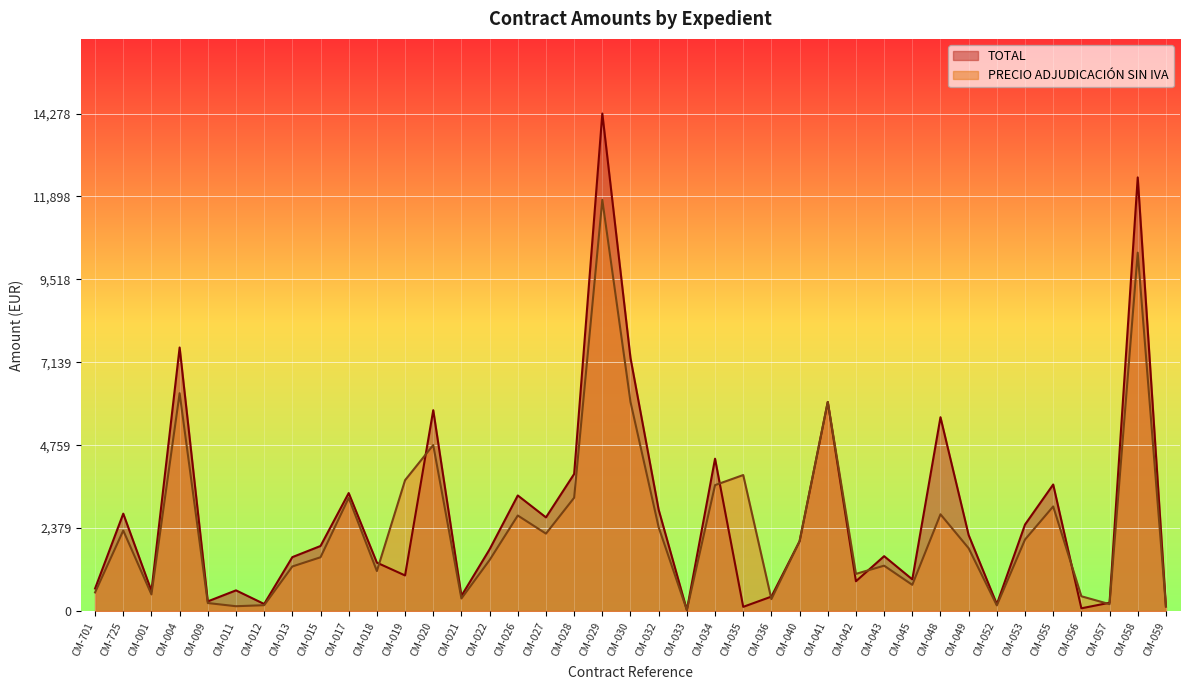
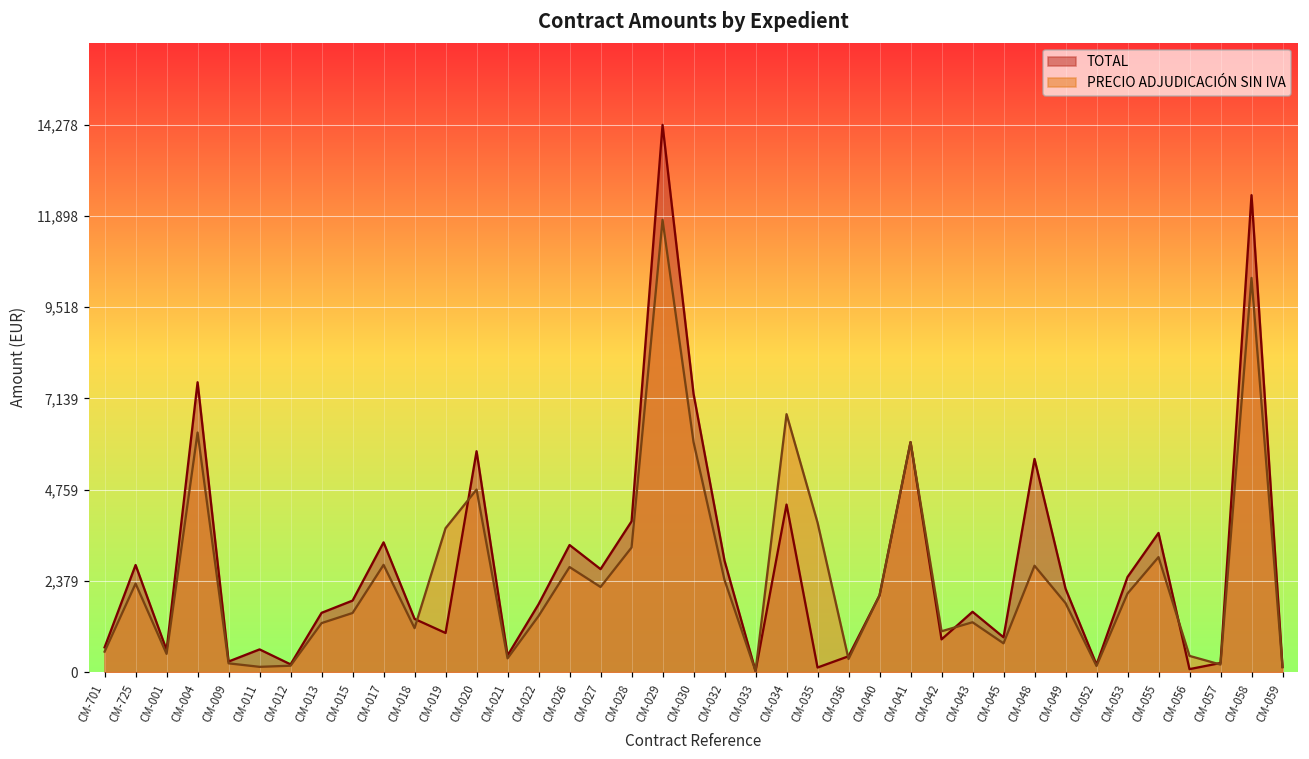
PRECIO ADJUDICACIÓN SIN IVA, CM-017: 3,200 -> 2,800
PRECIO ADJUDICACIÓN SIN IVA, CM-034: 3,600 -> 6,700
